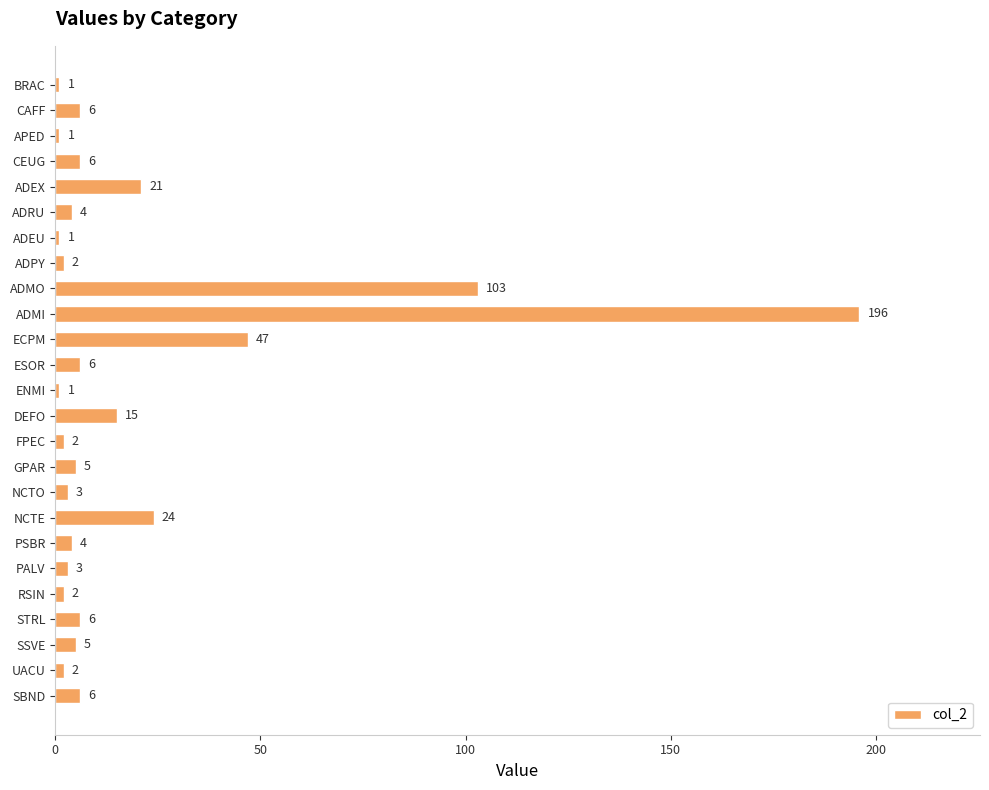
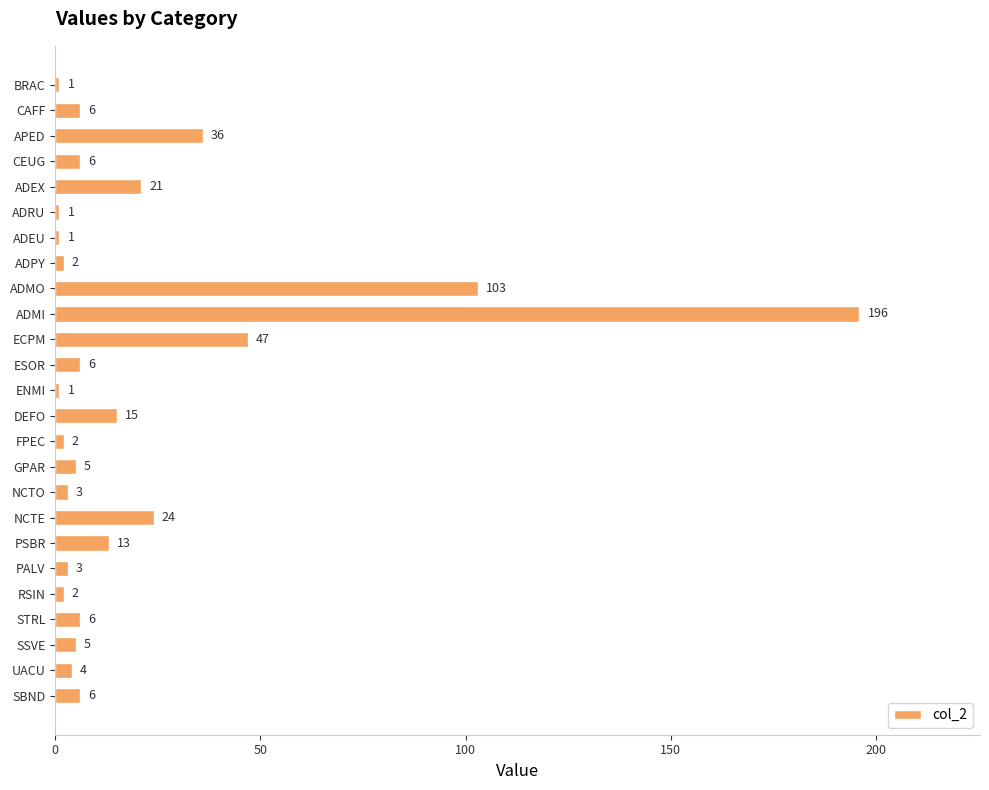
APED: 1 -> 36
ADRU: 4 -> 1
PSBR: 4 -> 13
UACU: 2 -> 4
